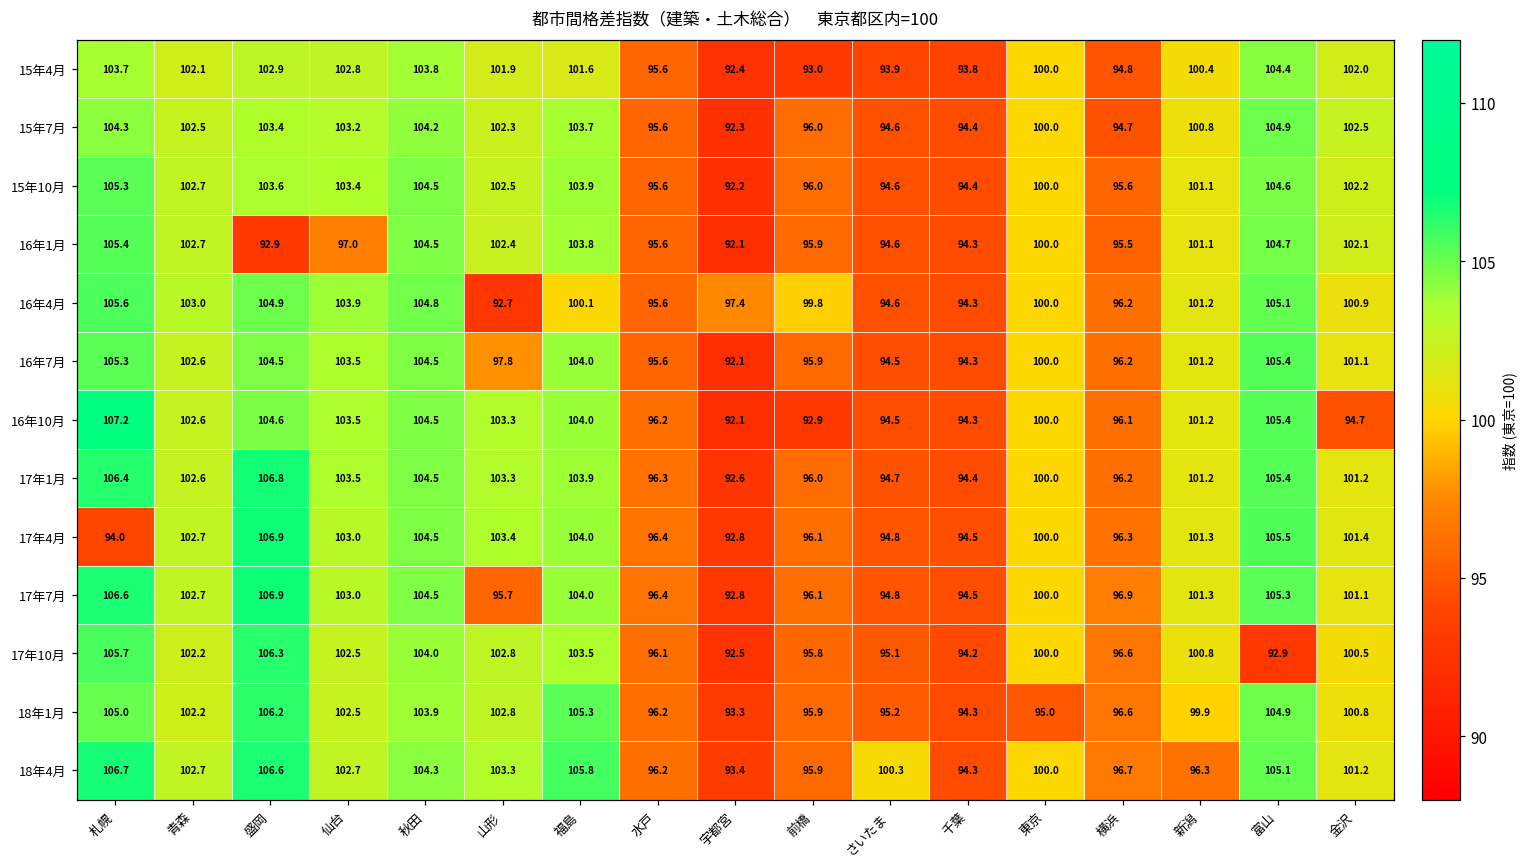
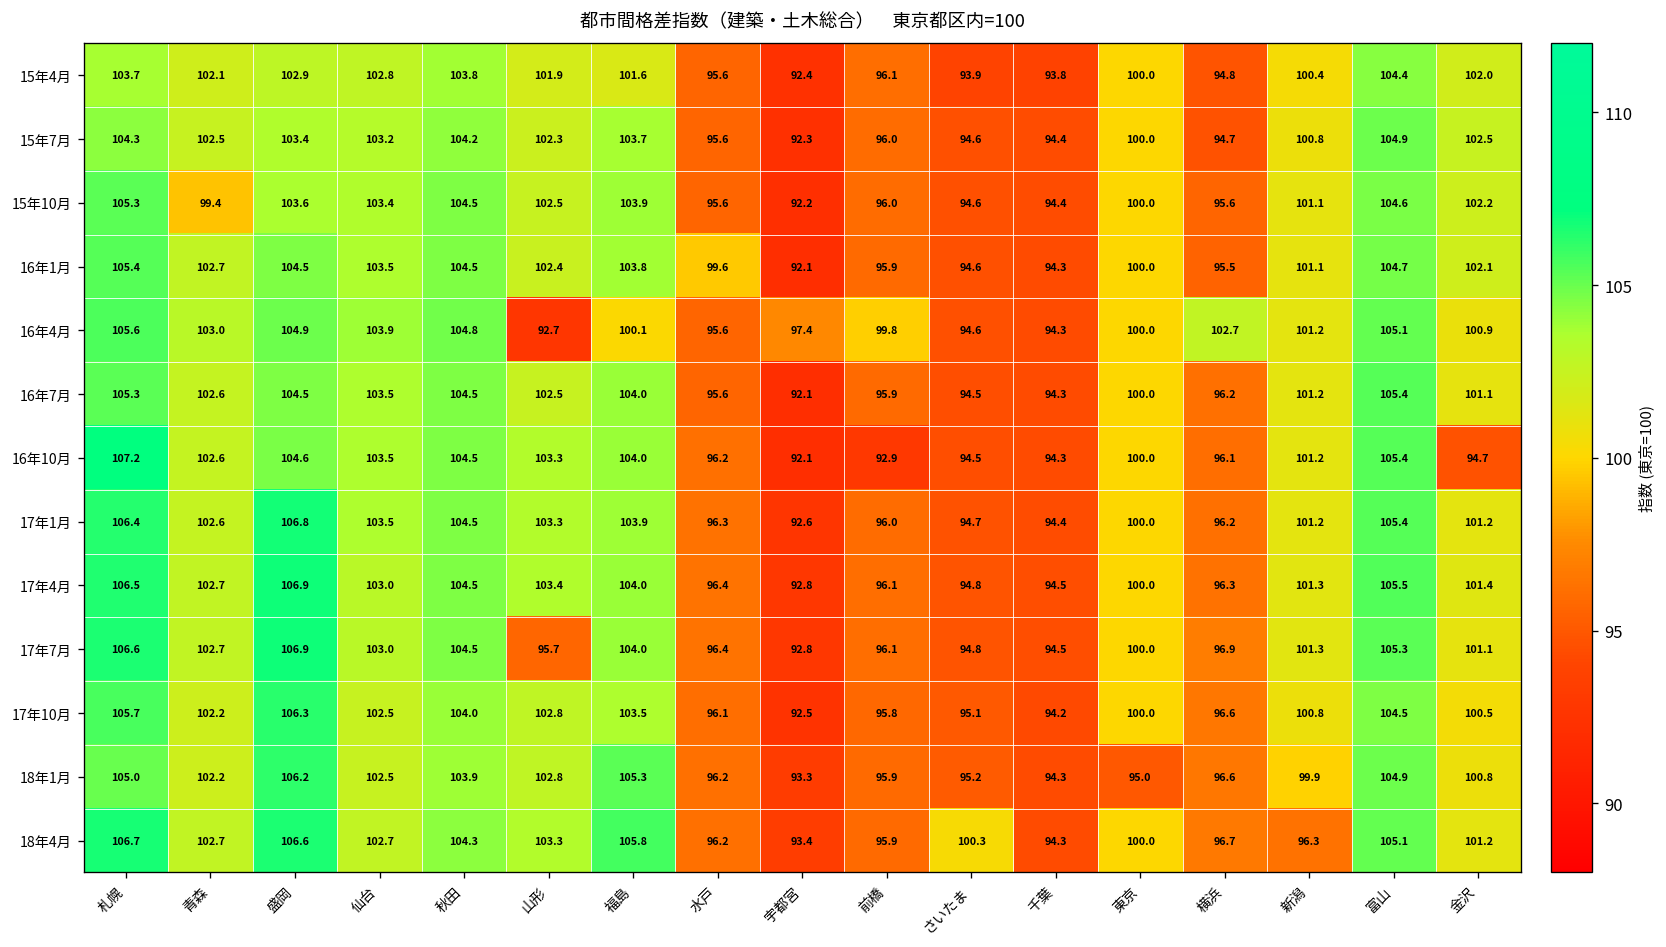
15年4月, 前橋: 93.0 -> 96.1
15年10月, 青森: 102.7 -> 99.4
16年1月, 盛岡: 92.9 -> 104.5
16年1月, 仙台: 97.0 -> 103.5
16年1月, 水戸: 95.6 -> 99.6
16年4月, 横浜: 96.2 -> 102.7
16年7月, 山形: 97.8 -> 102.5
17年4月, 札幌: 94.0 -> 106.5
17年10月, 富山: 92.9 -> 104.5
